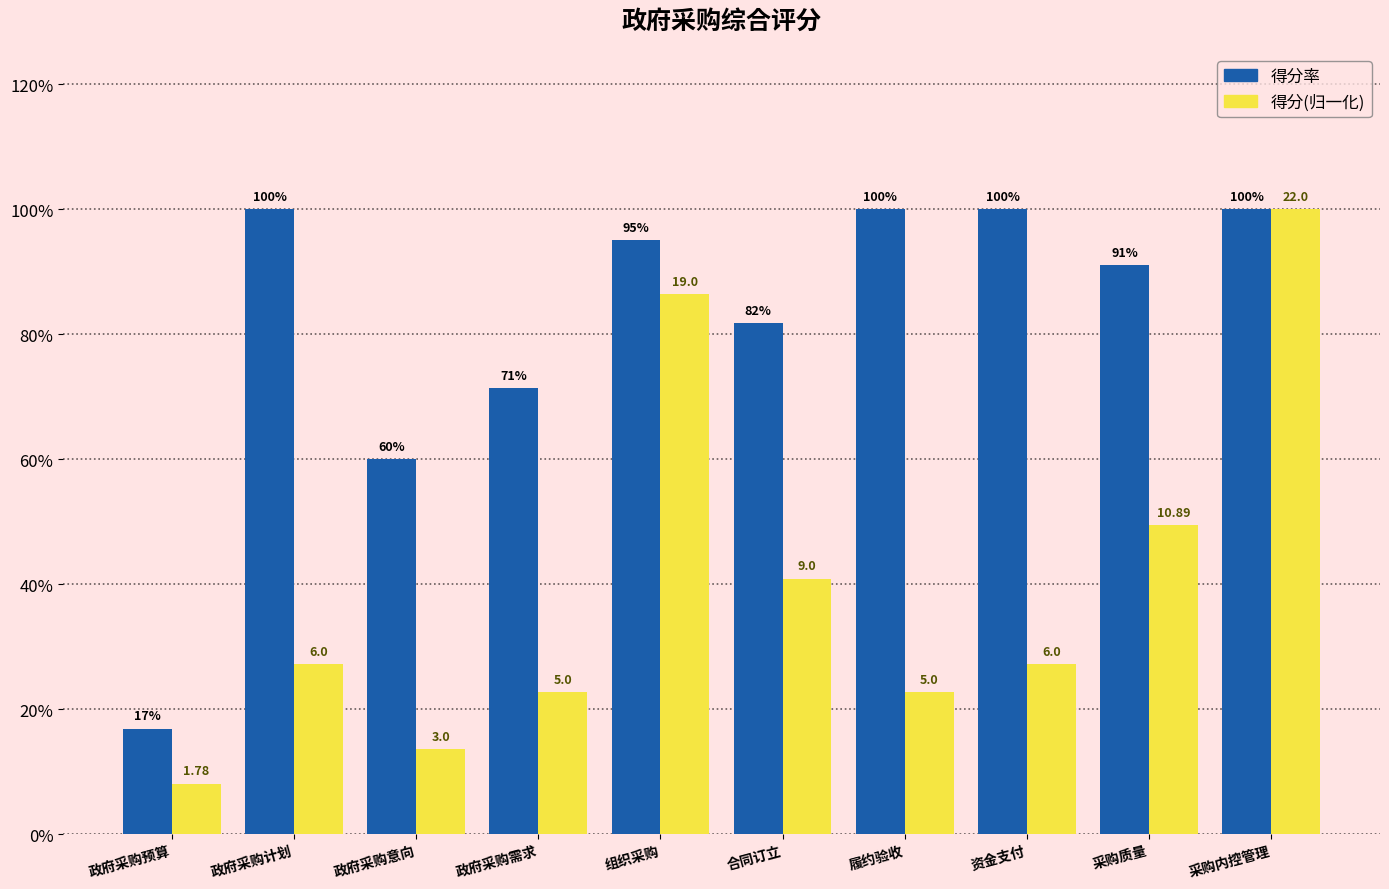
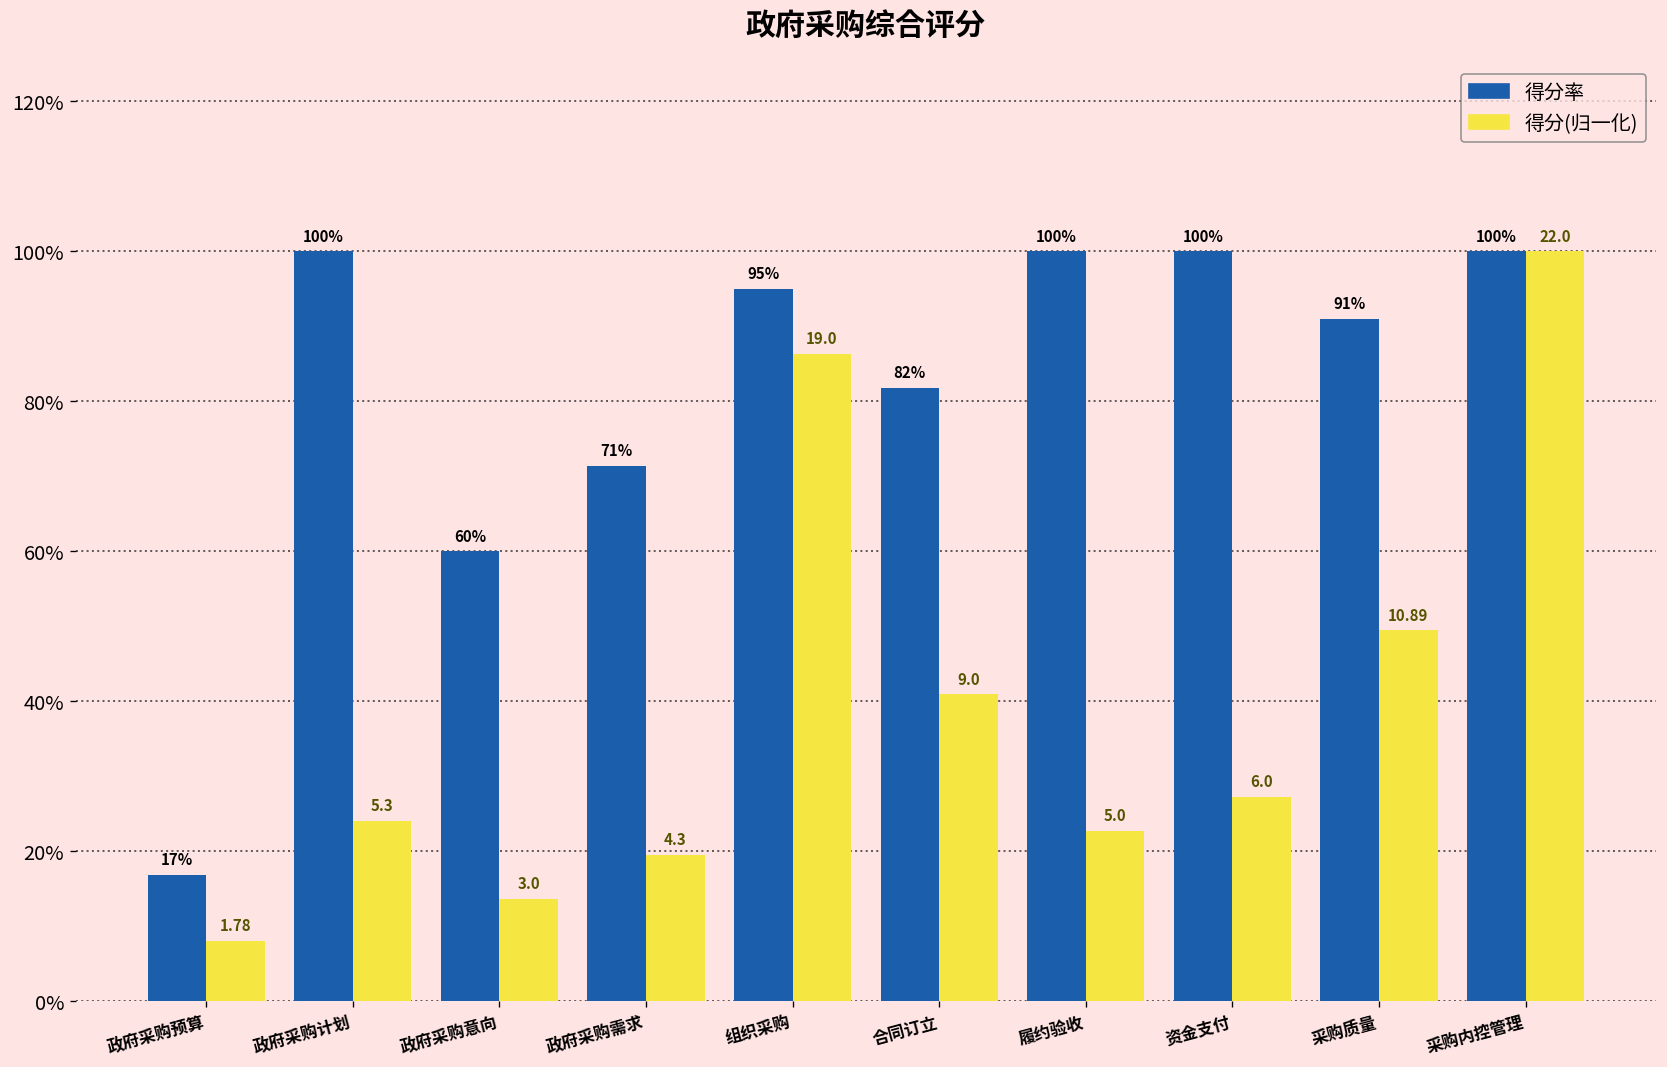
得分(归一化), 政府采购计划: 6.0 -> 5.3
得分(归一化), 政府采购需求: 5.0 -> 4.3
